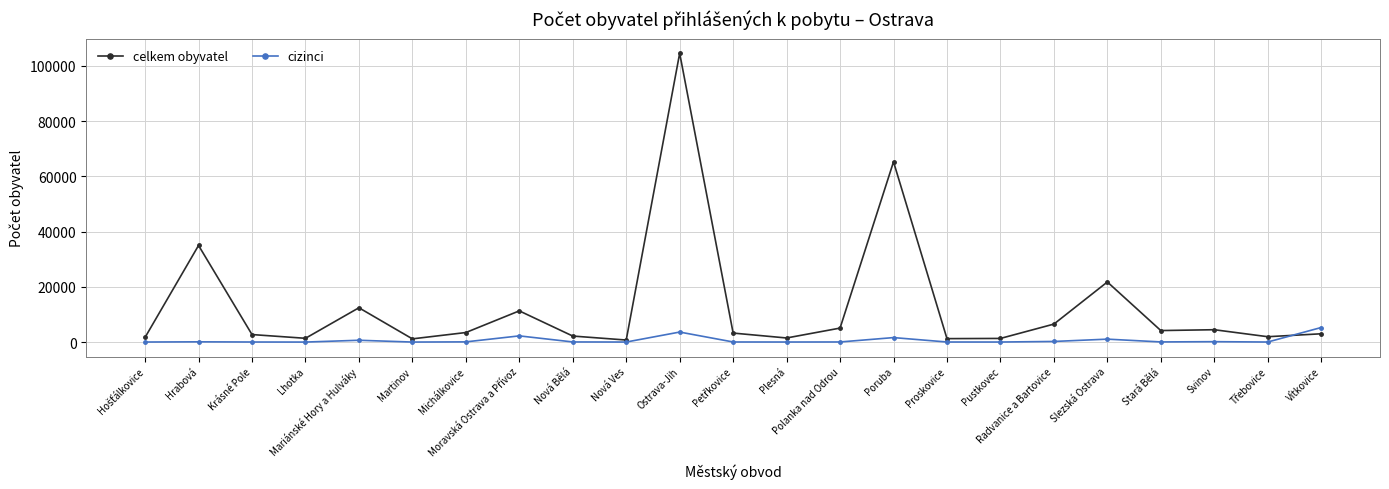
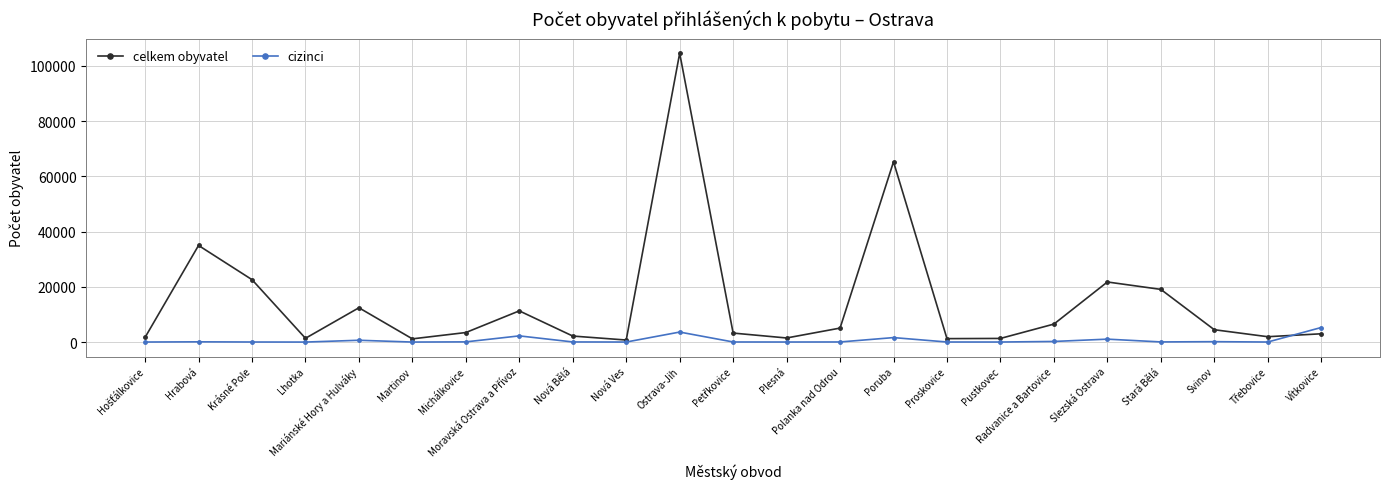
celkem obyvatel, Krásné Pole: 3000 -> 23000
celkem obyvatel, Stará Bělá: 4000 -> 19000
